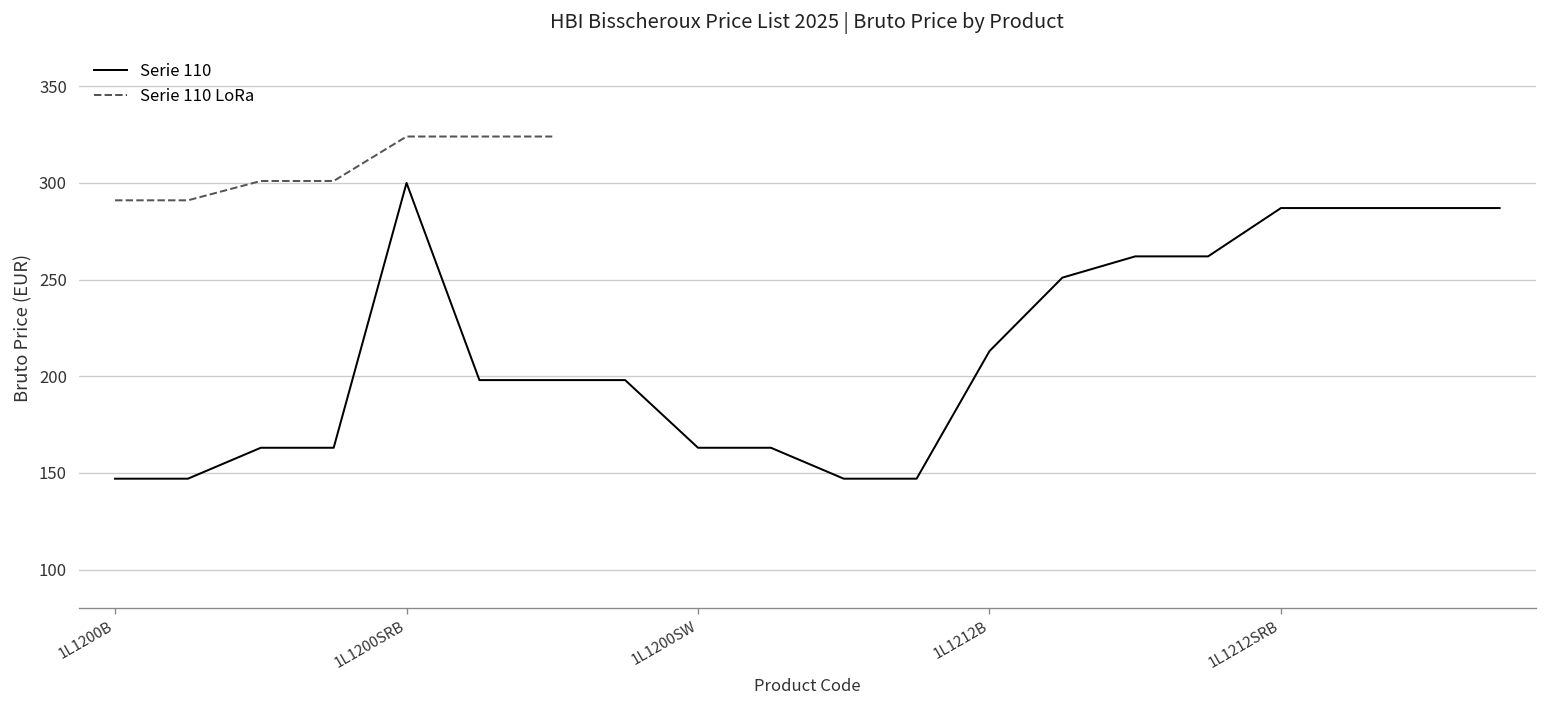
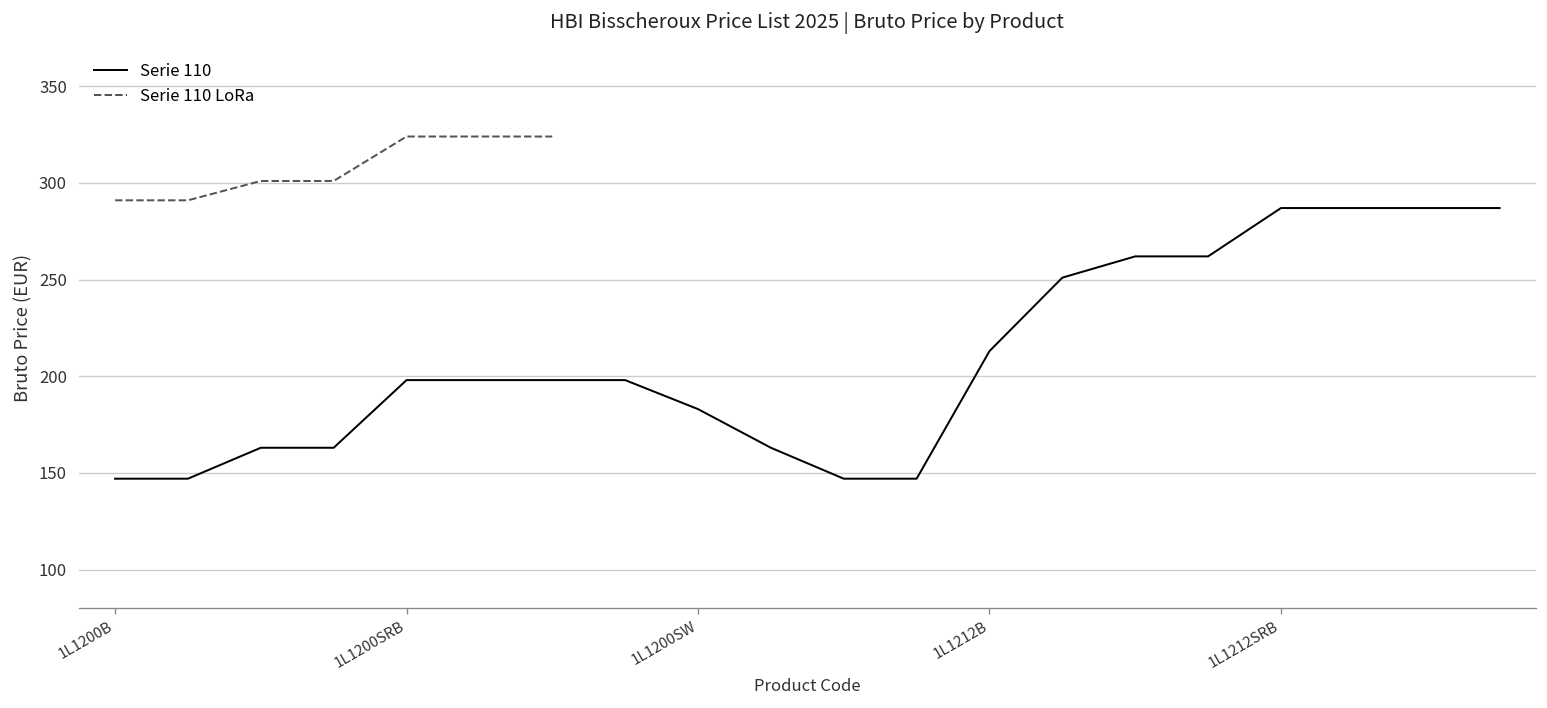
Serie 110, 1L1200SRB: 300 -> 198
Serie 110, 1L1200SW: 163 -> 183
